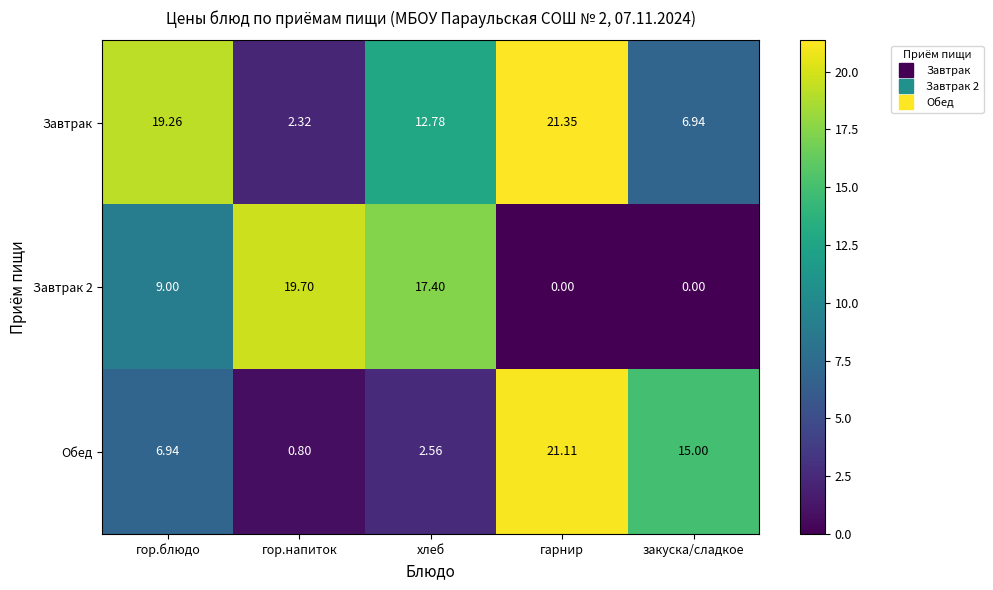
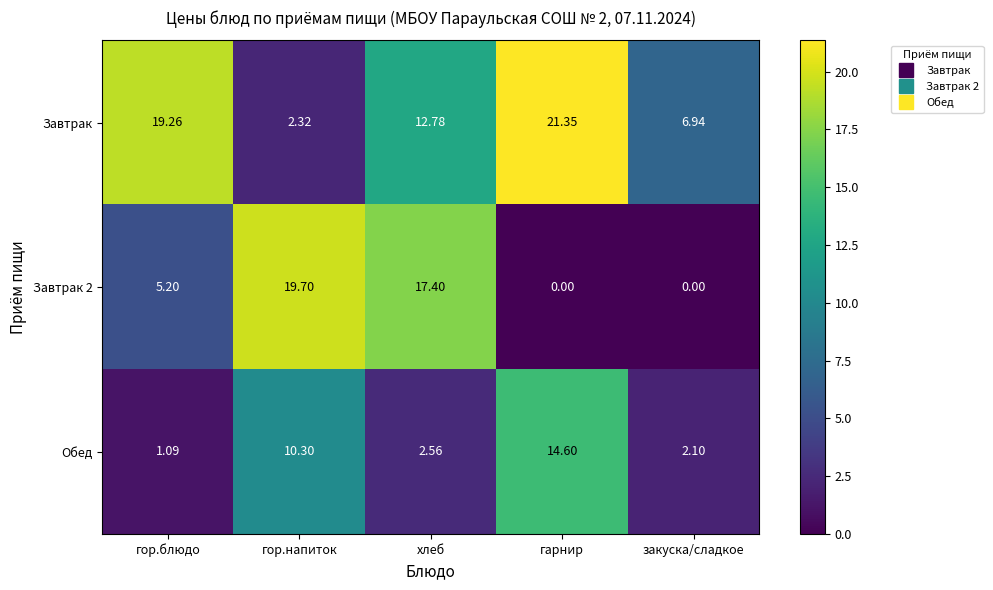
Завтрак 2, гор.блюдо: 9.00 -> 5.20
Обед, гор.блюдо: 6.94 -> 1.09
Обед, гор.напиток: 0.80 -> 10.30
Обед, гарнир: 21.11 -> 14.60
Обед, закуска/сладкое: 15.00 -> 2.10
